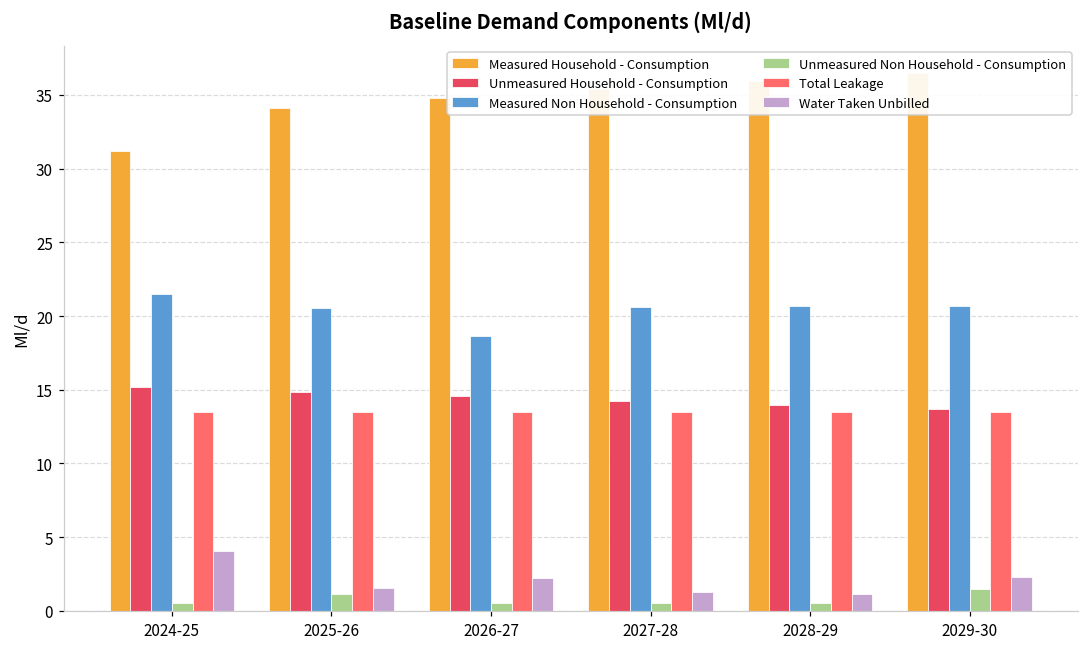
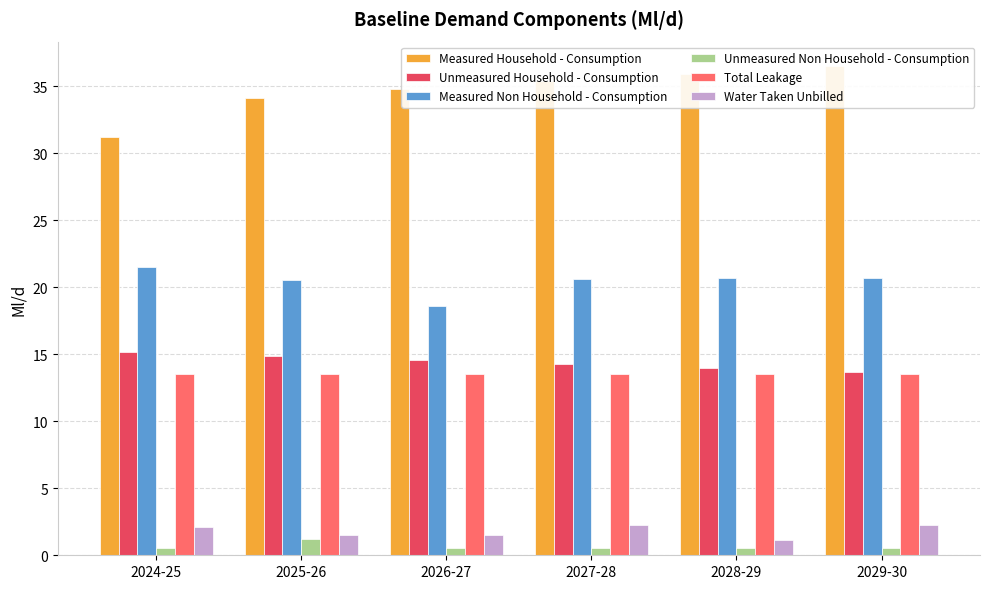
Water Taken Unbilled, 2024-25: 4.0 -> 2.1
Water Taken Unbilled, 2026-27: 2.2 -> 1.5
Water Taken Unbilled, 2027-28: 1.3 -> 2.2
Unmeasured Non Household - Consumption, 2029-30: 1.5 -> 0.5
